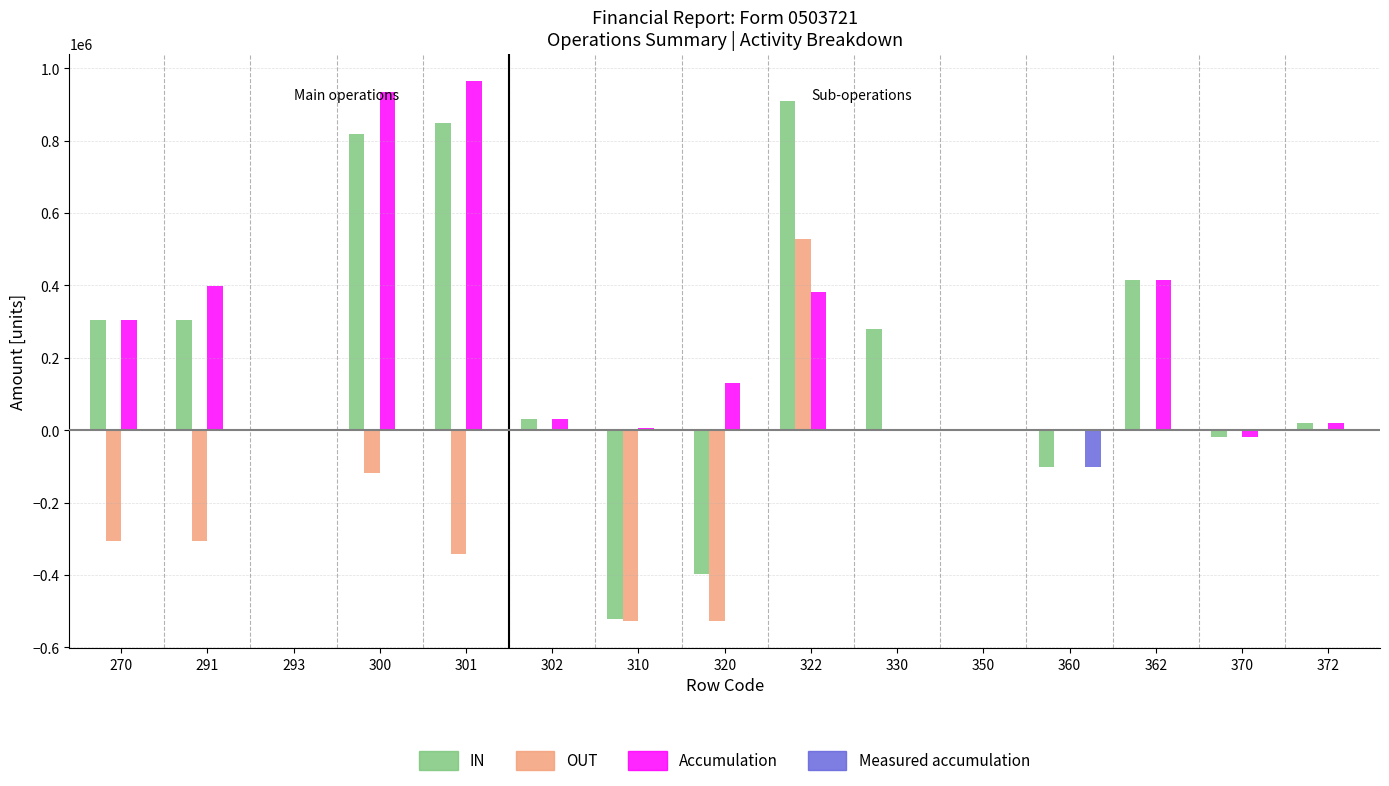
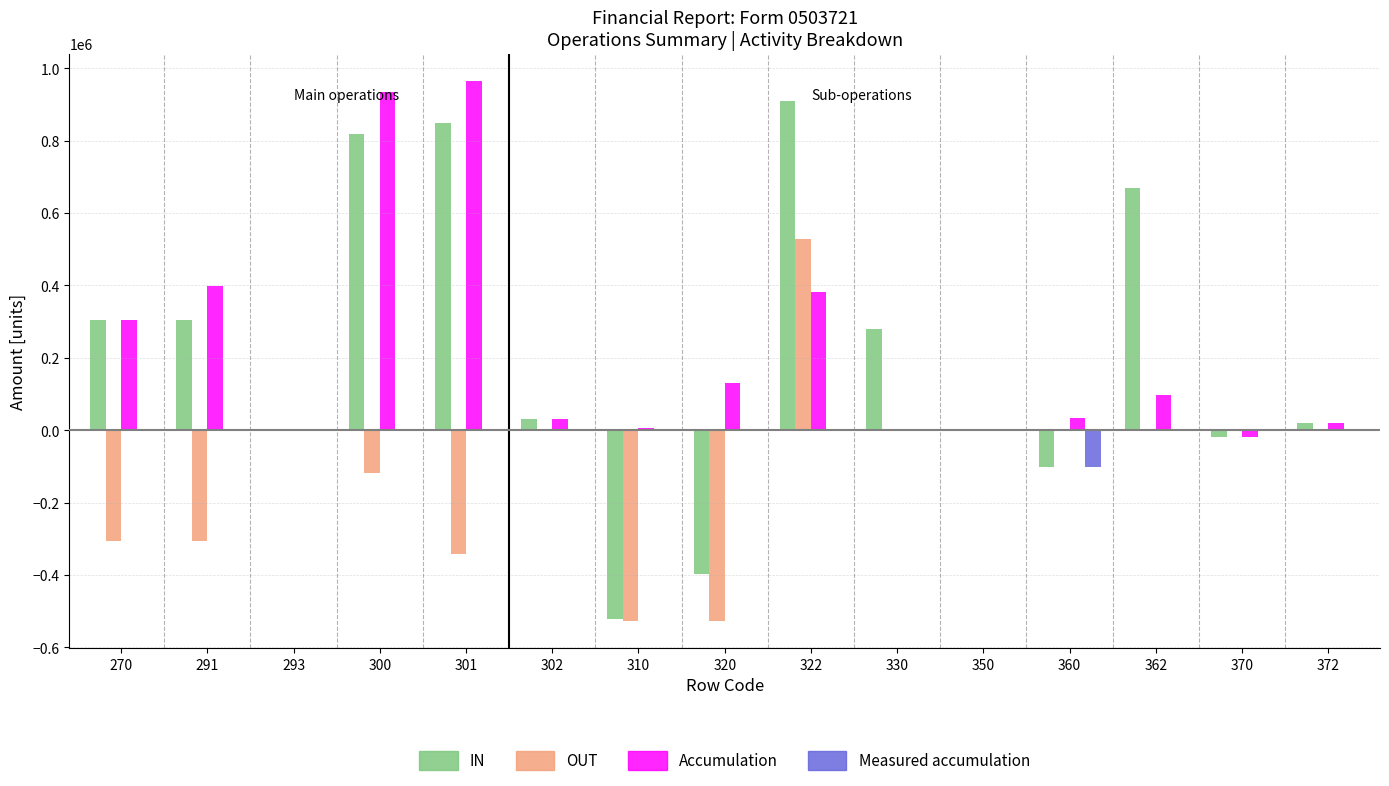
Accumulation, 360: 0 -> 30000
IN, 362: 410000 -> 670000
Accumulation, 362: 410000 -> 100000
